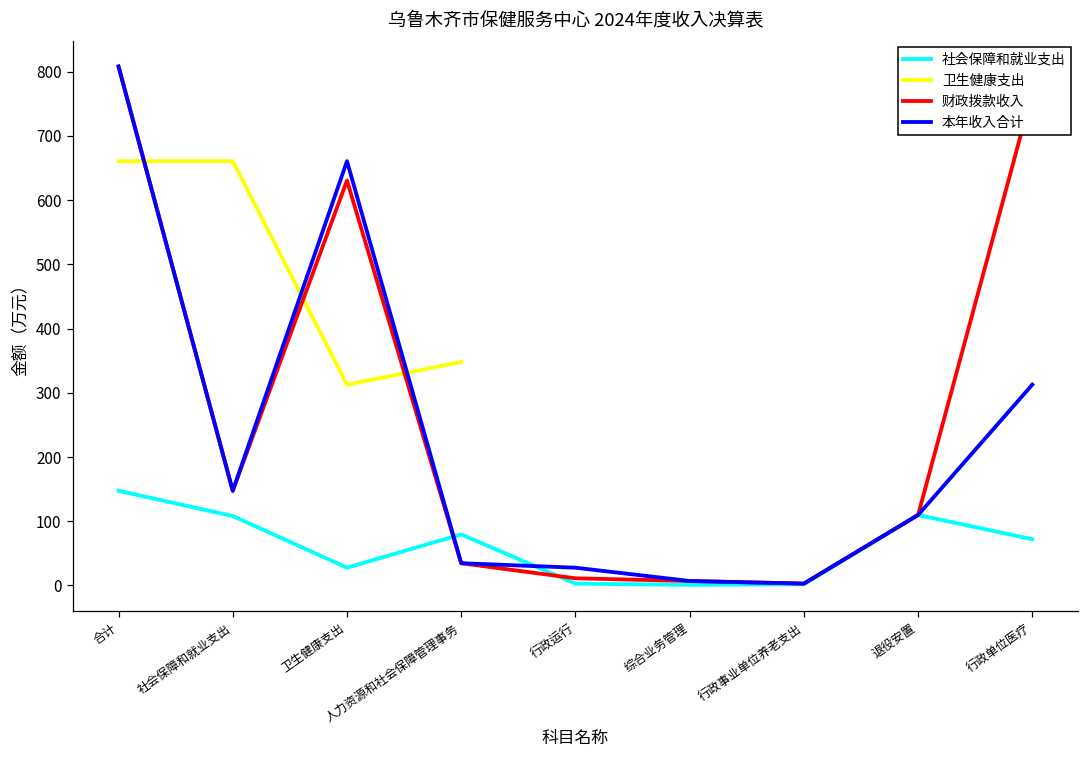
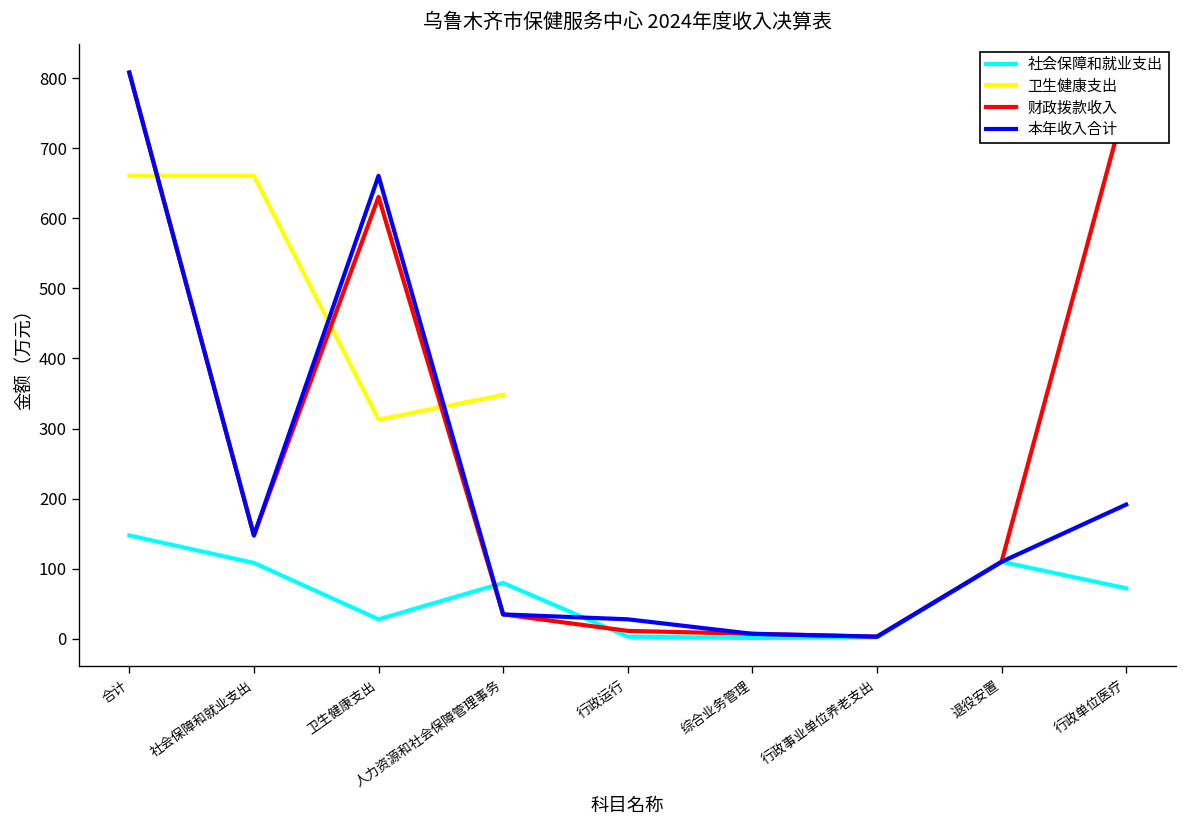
本年收入合计, 行政单位医疗: 310 -> 190
